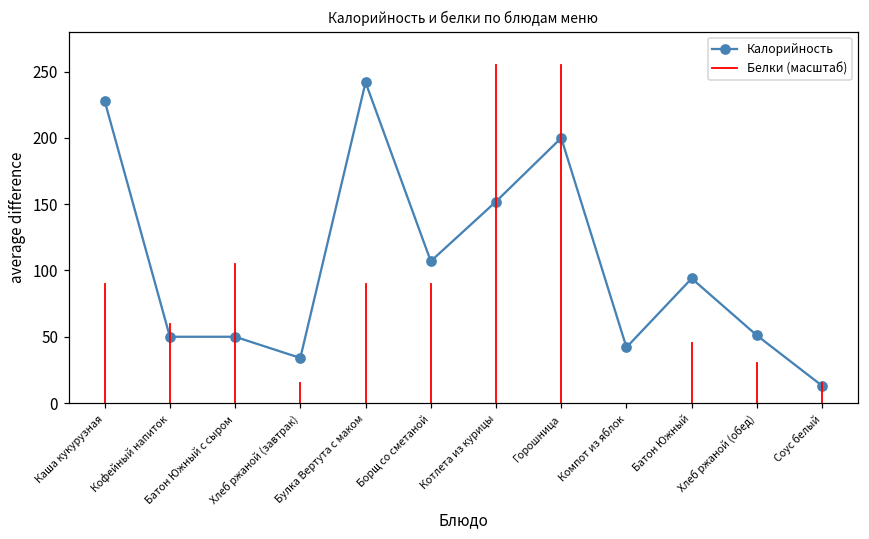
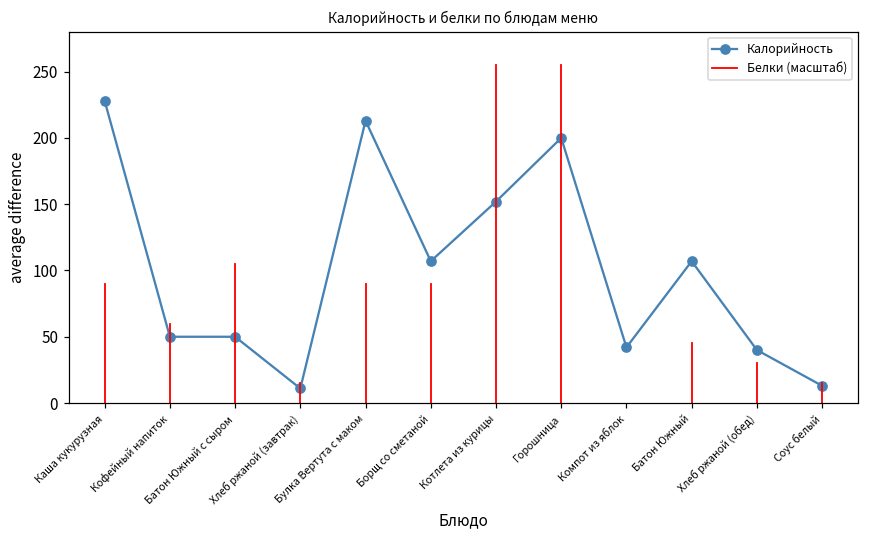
Калорийность, Хлеб ржаной (завтрак): 34 -> 11
Калорийность, Булка Вертута с маком: 242 -> 213
Калорийность, Батон Южный: 94 -> 107
Калорийность, Хлеб ржаной (обед): 51 -> 40
